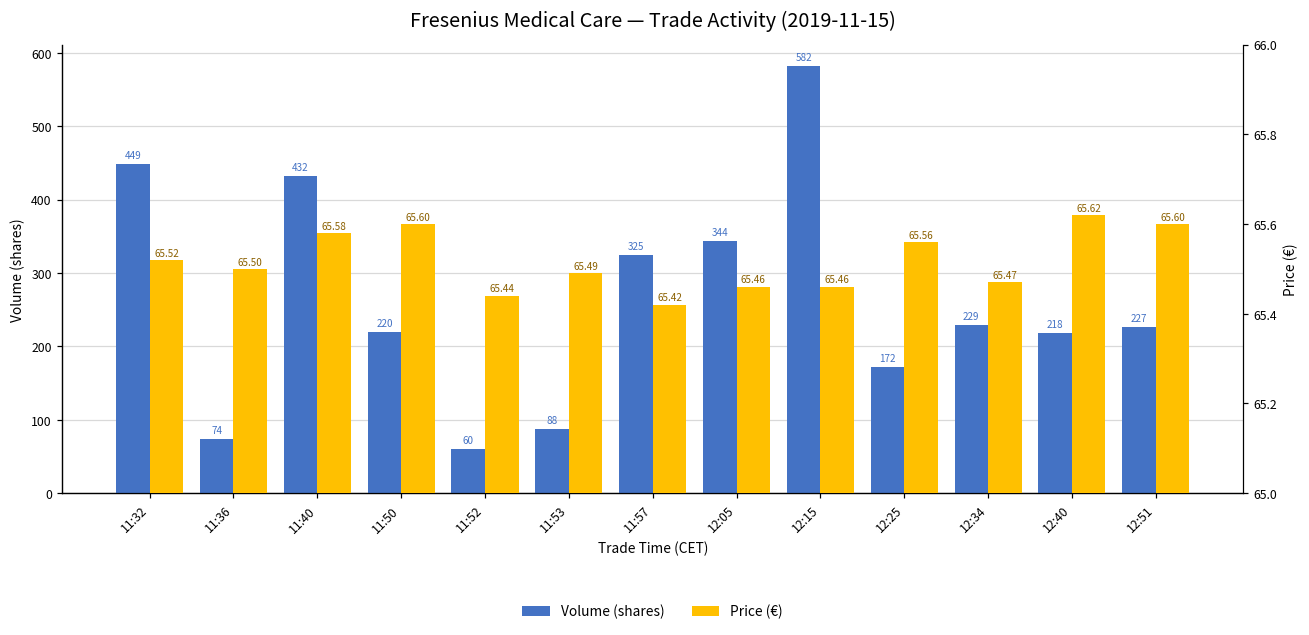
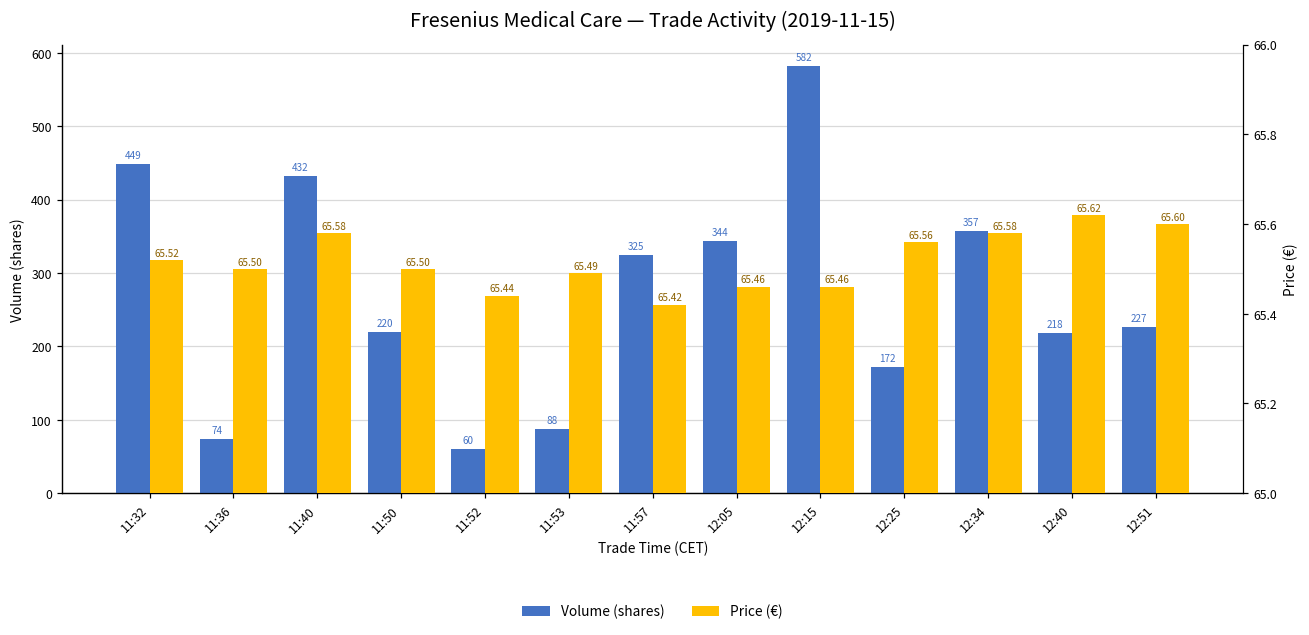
Volume (shares), 12:34: 229 -> 357
Price (€), 11:50: 65.60 -> 65.50
Price (€), 12:34: 65.47 -> 65.58
